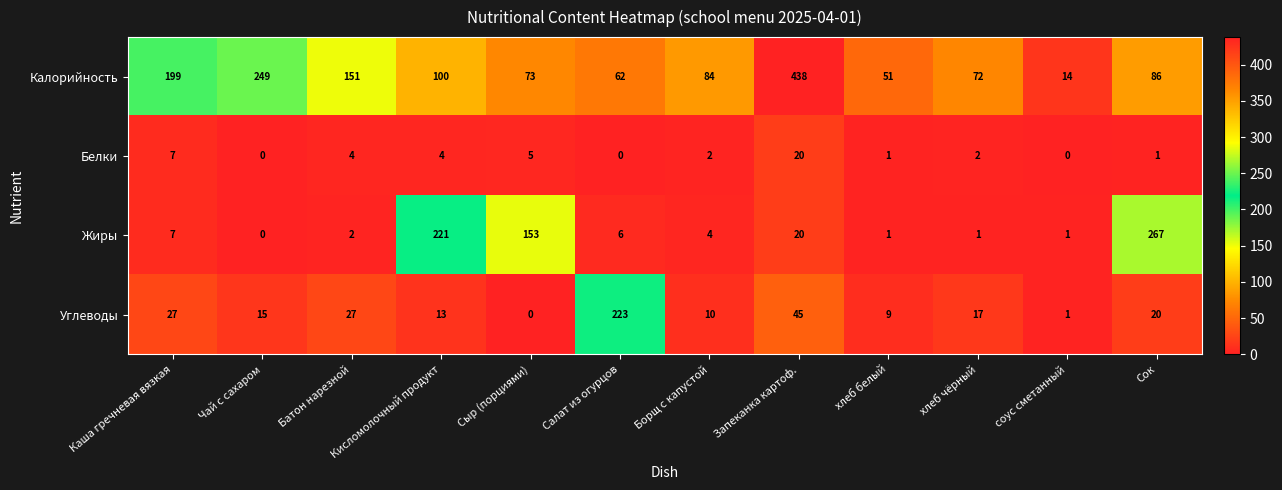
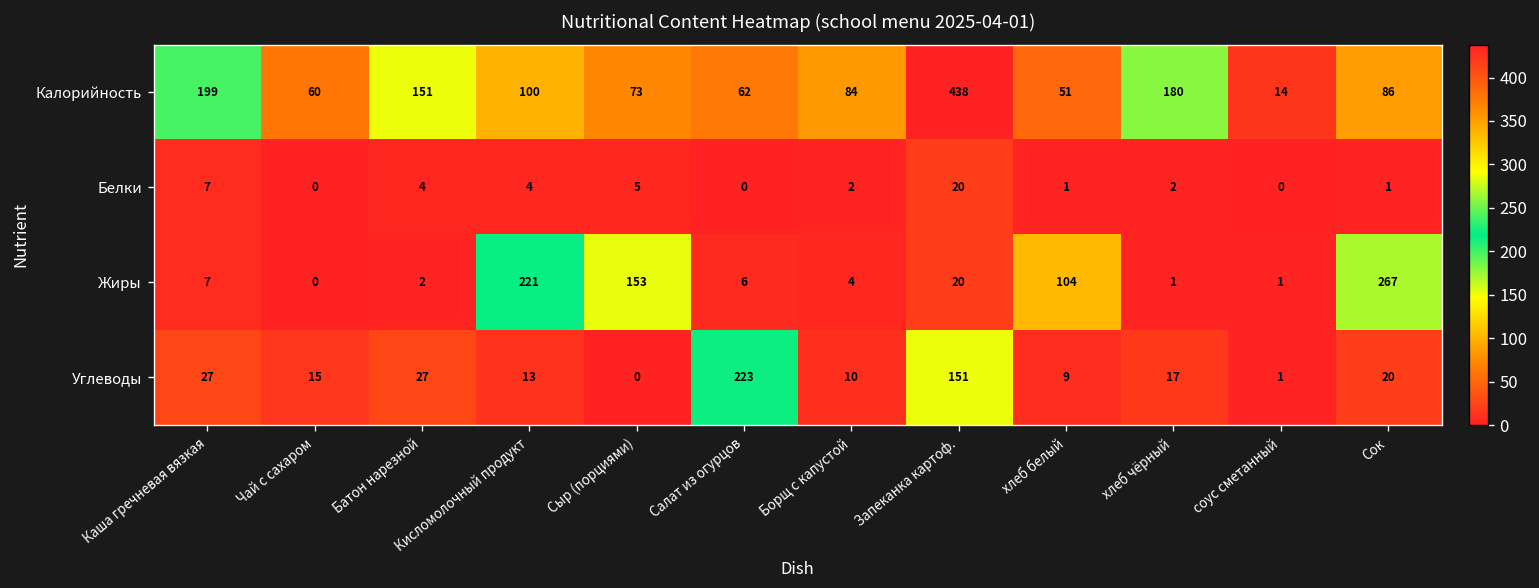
Калорийность, Чай с сахаром: 249 -> 60
Калорийность, хлеб чёрный: 72 -> 180
Жиры, хлеб белый: 1 -> 104
Углеводы, Запеканка картоф.: 45 -> 151
